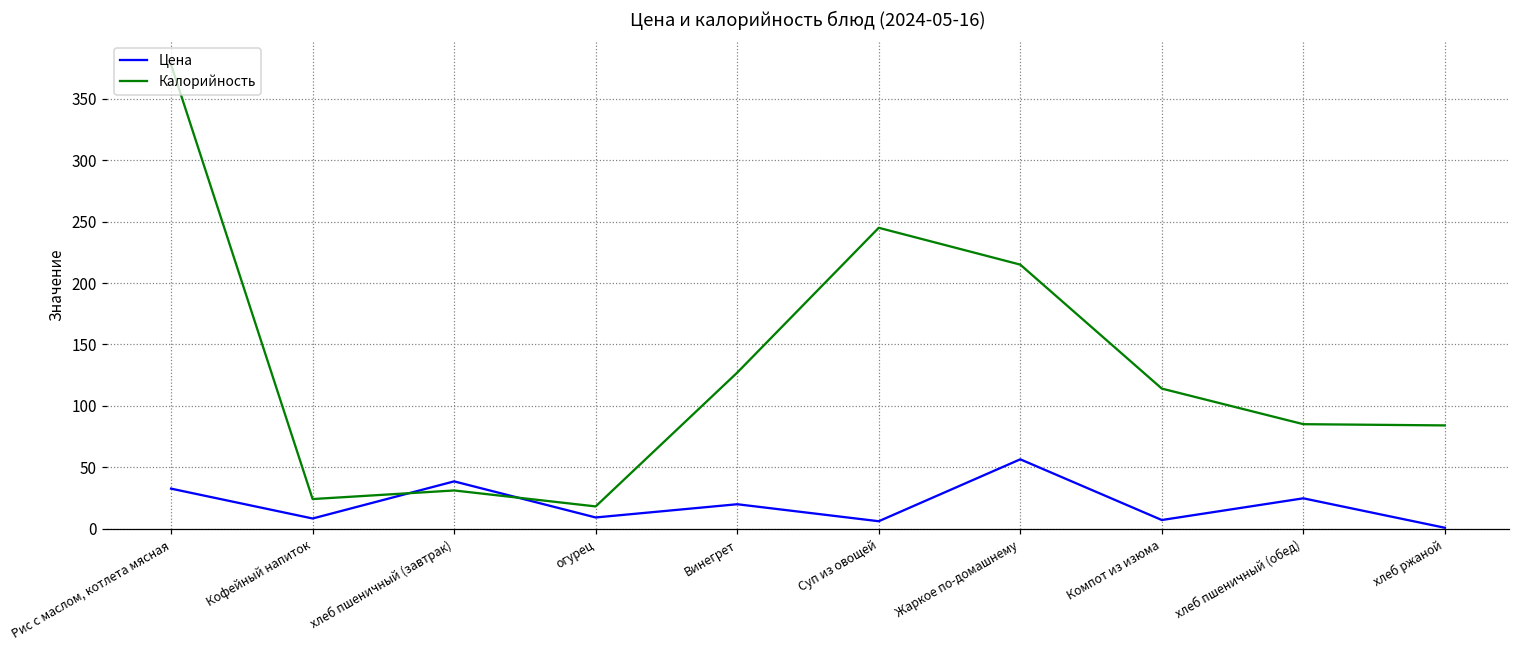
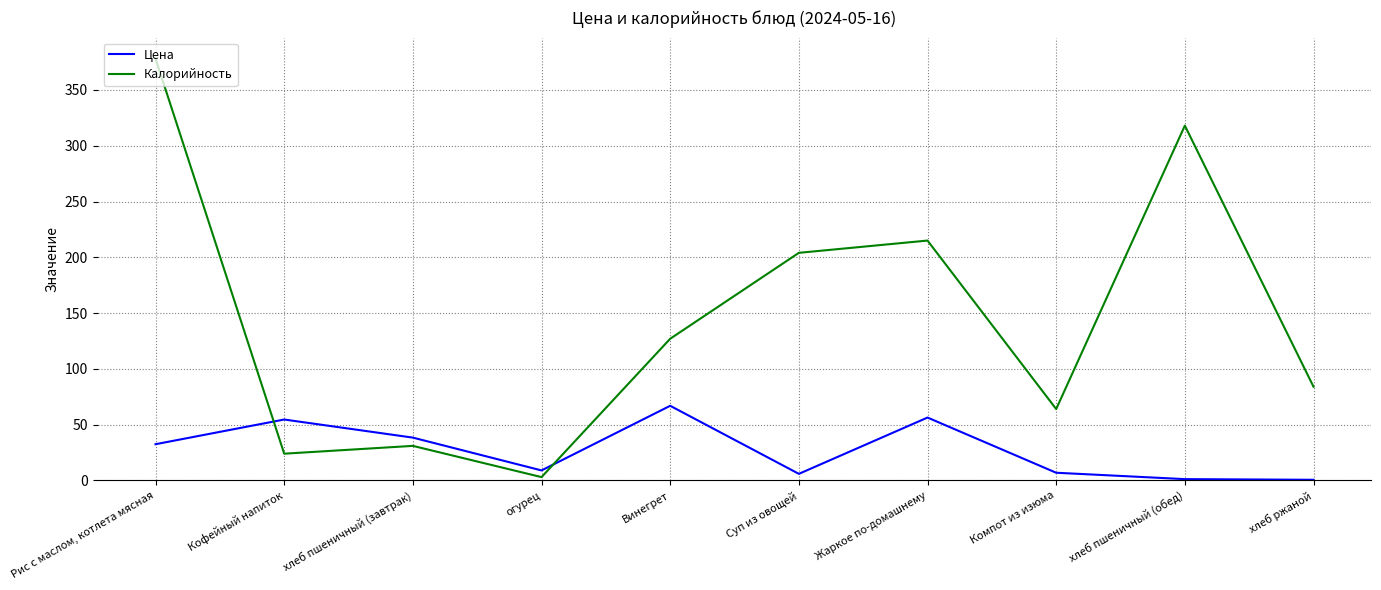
Цена, Кофейный напиток: 8 -> 55
Калорийность, огурец: 18 -> 3
Цена, Винегрет: 20 -> 67
Калорийность, Суп из овощей: 245 -> 204
Калорийность, Компот из изюма: 114 -> 64
Цена, хлеб пшеничный (обед): 25 -> 1
Калорийность, хлеб пшеничный (обед): 85 -> 318
